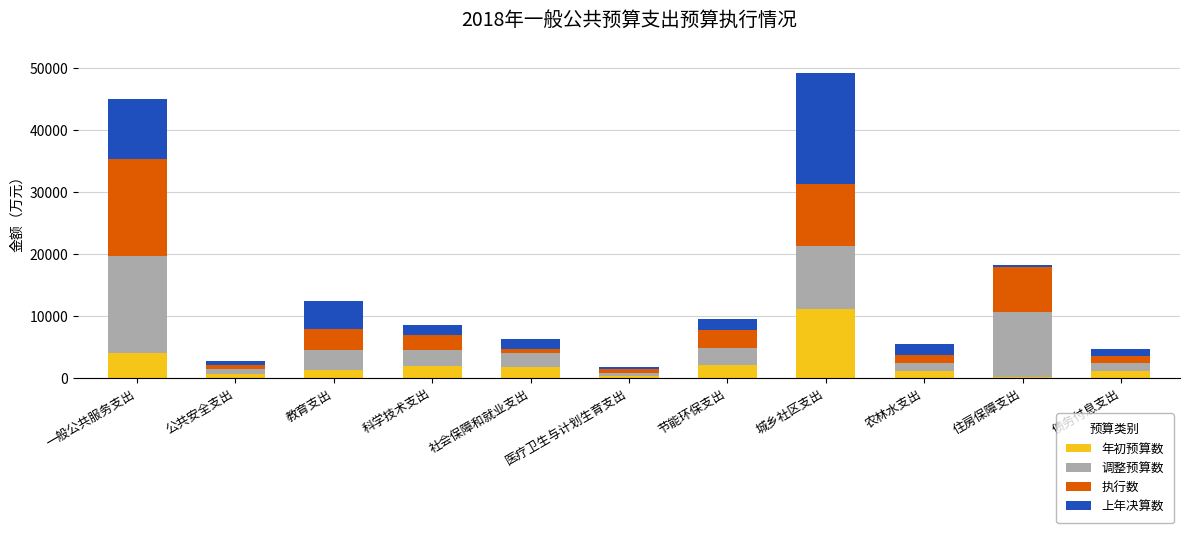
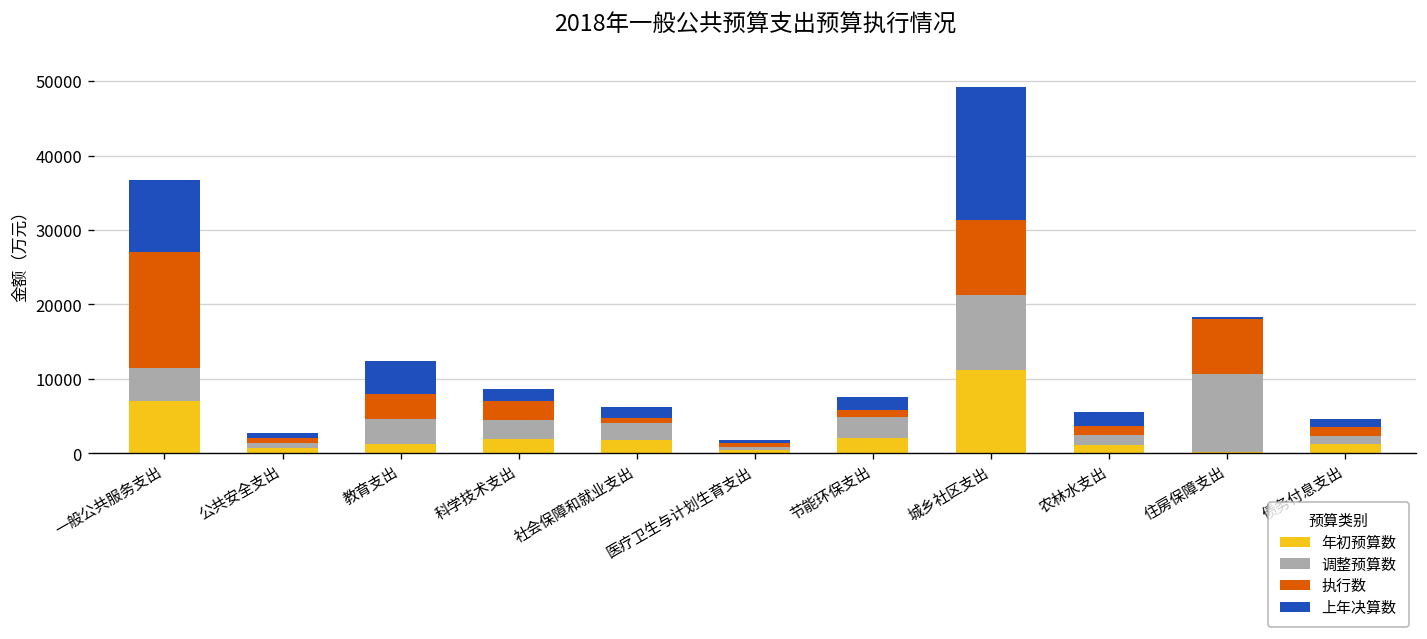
年初预算数, 一般公共服务支出: 4000 -> 7000
调整预算数, 一般公共服务支出: 16000 -> 4000
执行数, 节能环保支出: 3000 -> 1000
